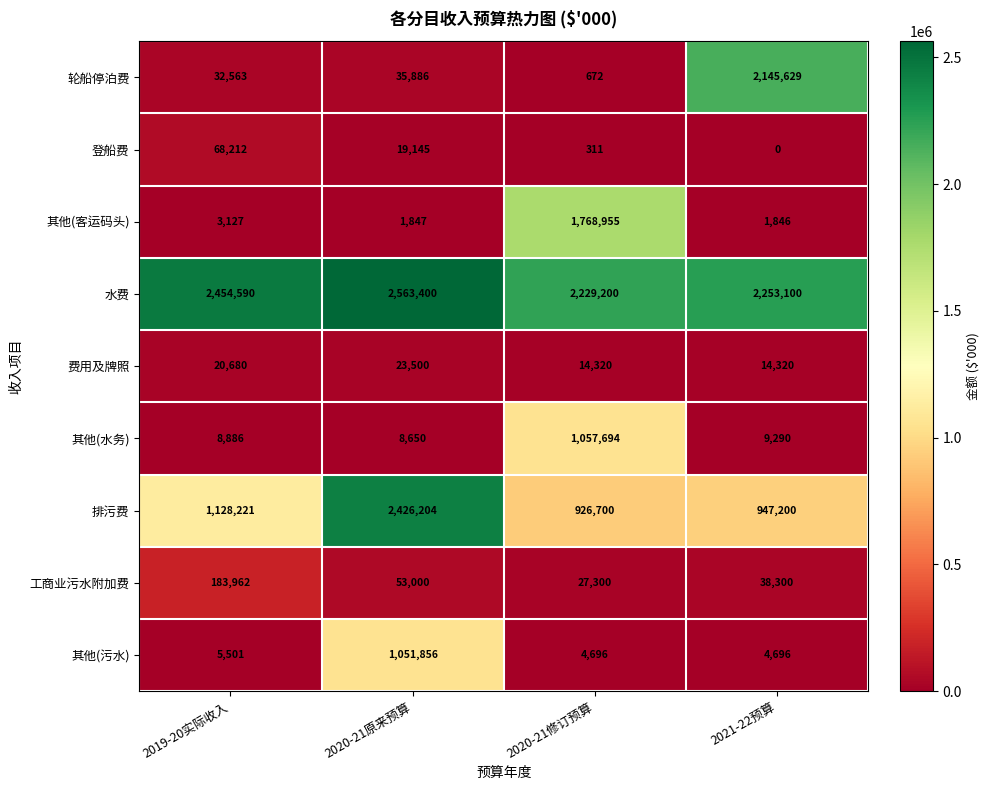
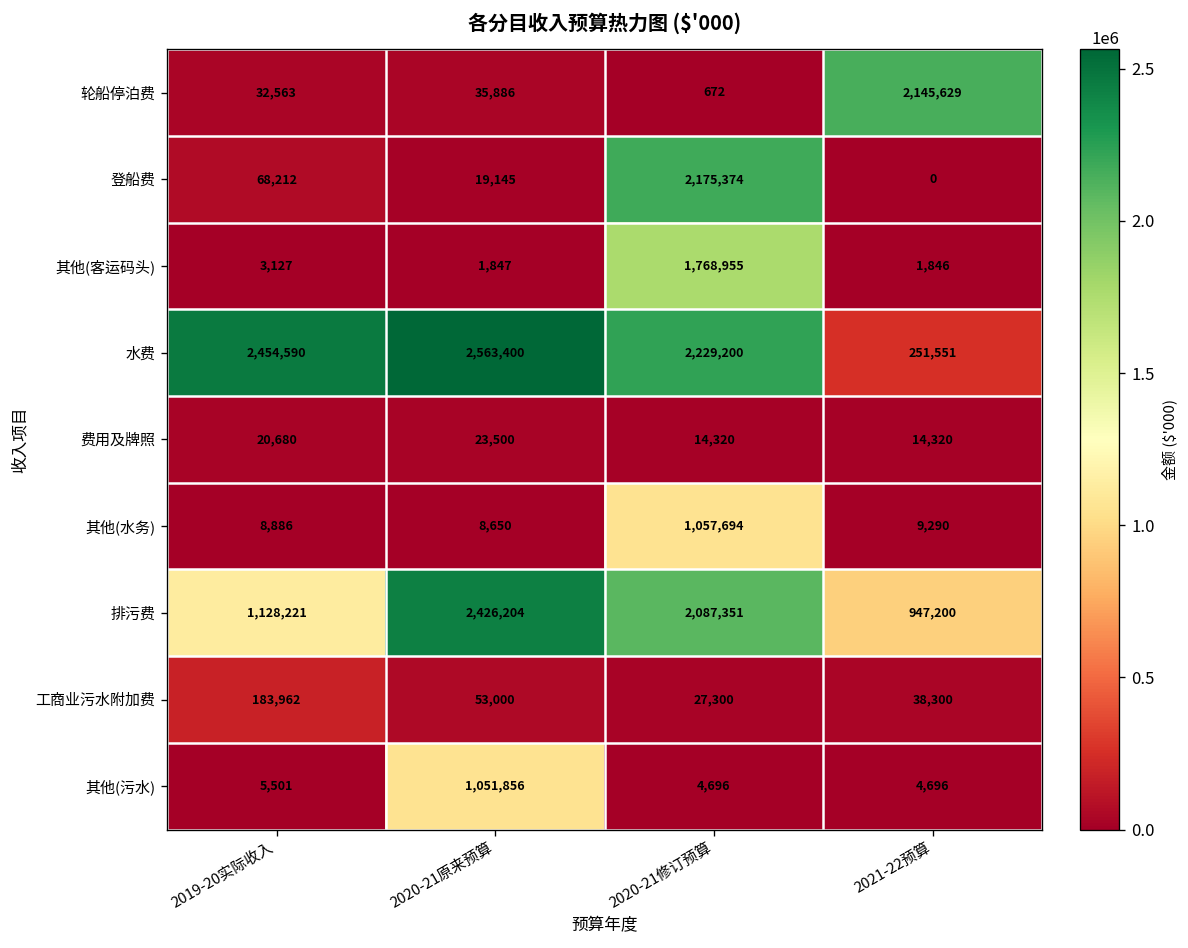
登船费, 2020-21修订预算: 311 -> 2,175,374
水费, 2021-22预算: 2,253,100 -> 251,551
排污费, 2020-21修订预算: 926,700 -> 2,087,351
